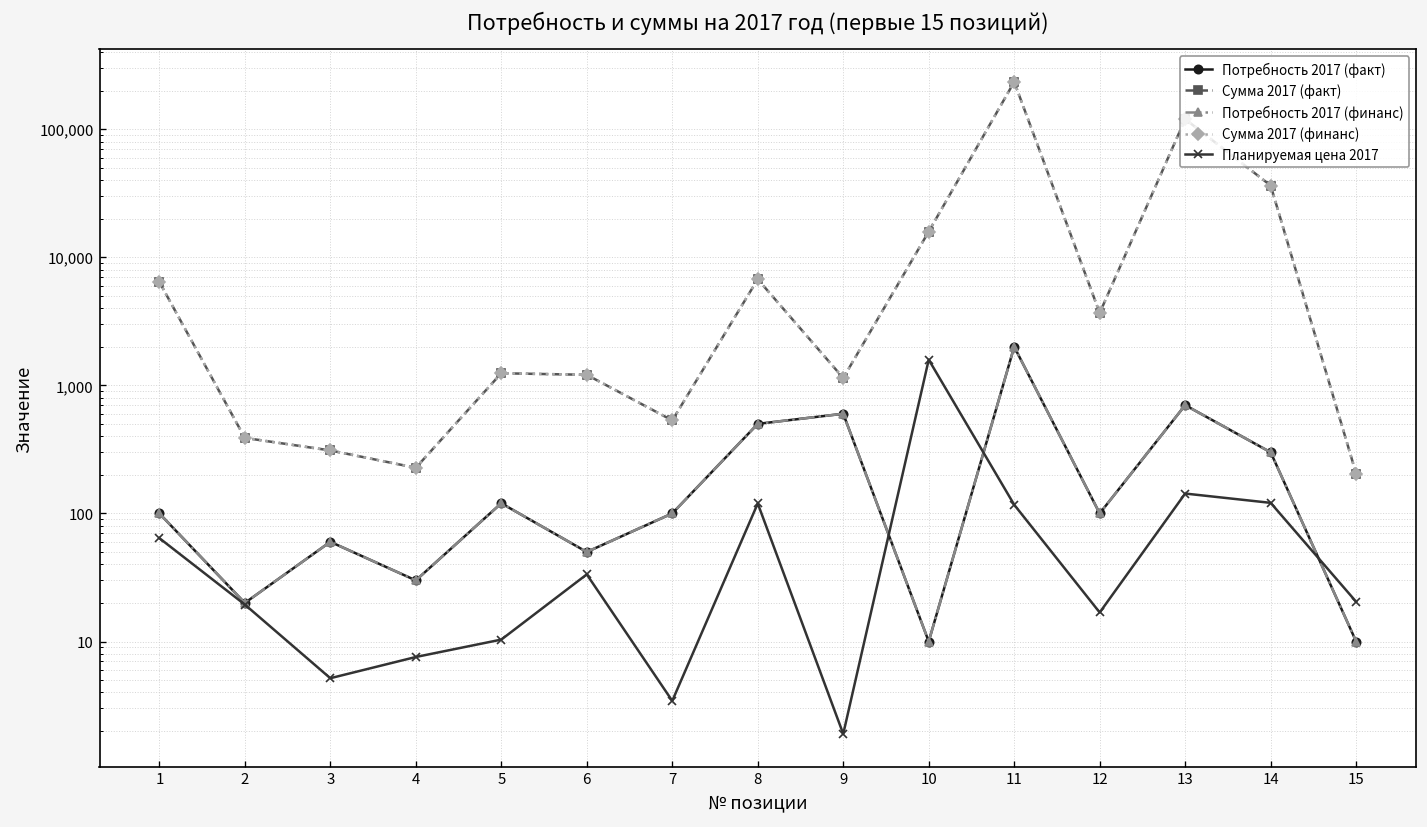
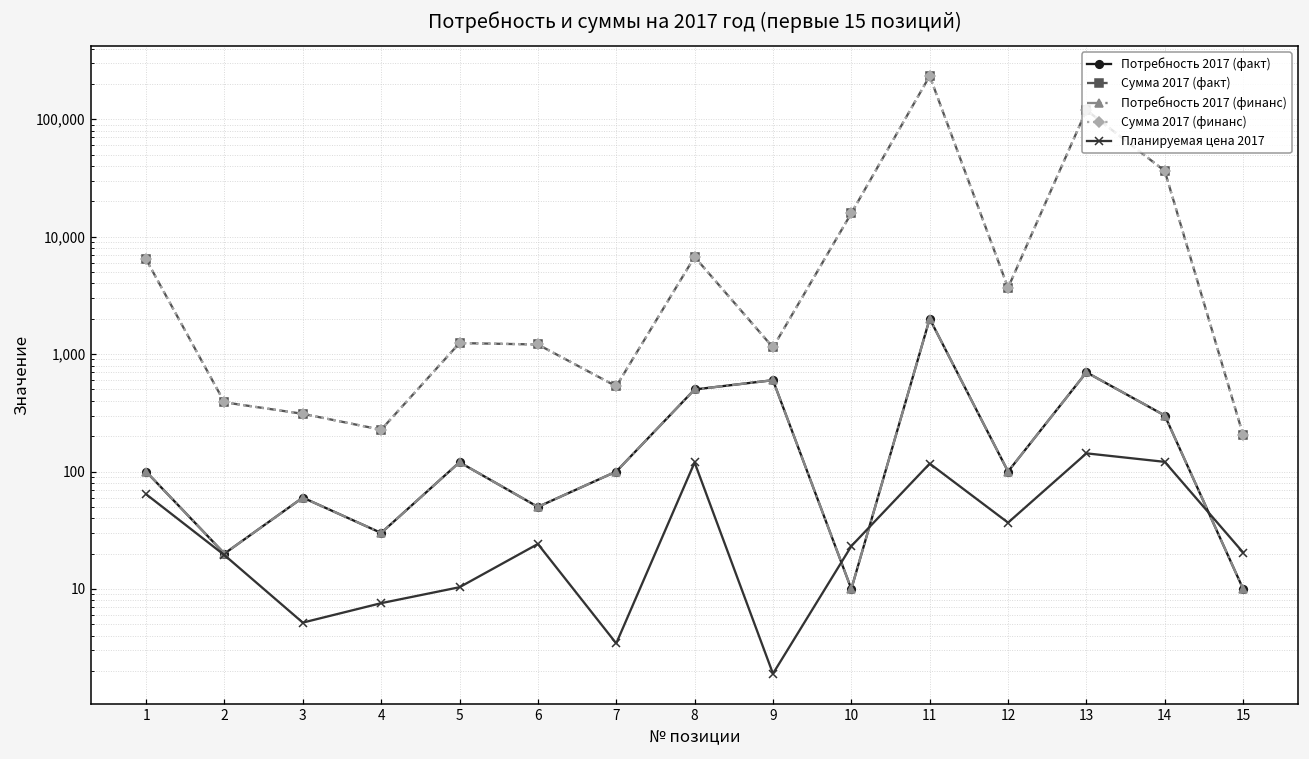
Планируемая цена 2017, 6: 33 -> 24
Планируемая цена 2017, 10: 1,600 -> 23
Планируемая цена 2017, 12: 17 -> 37
